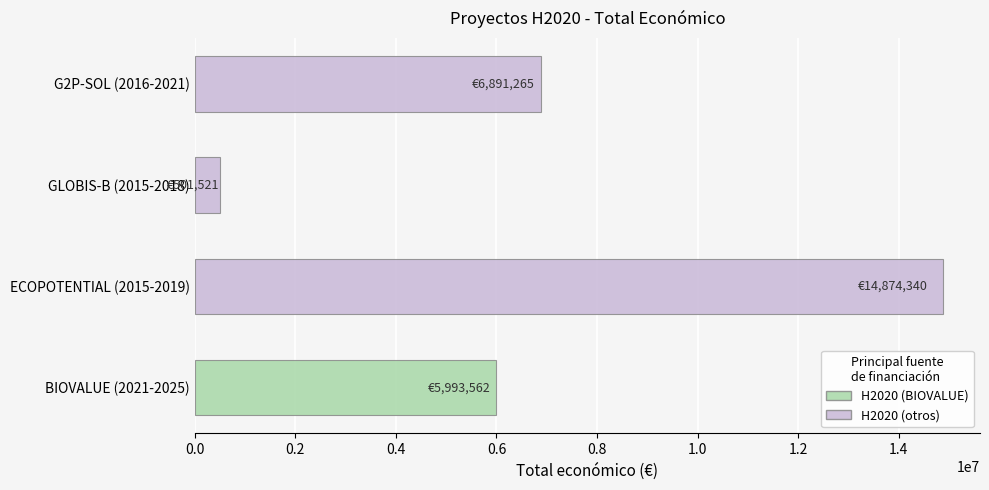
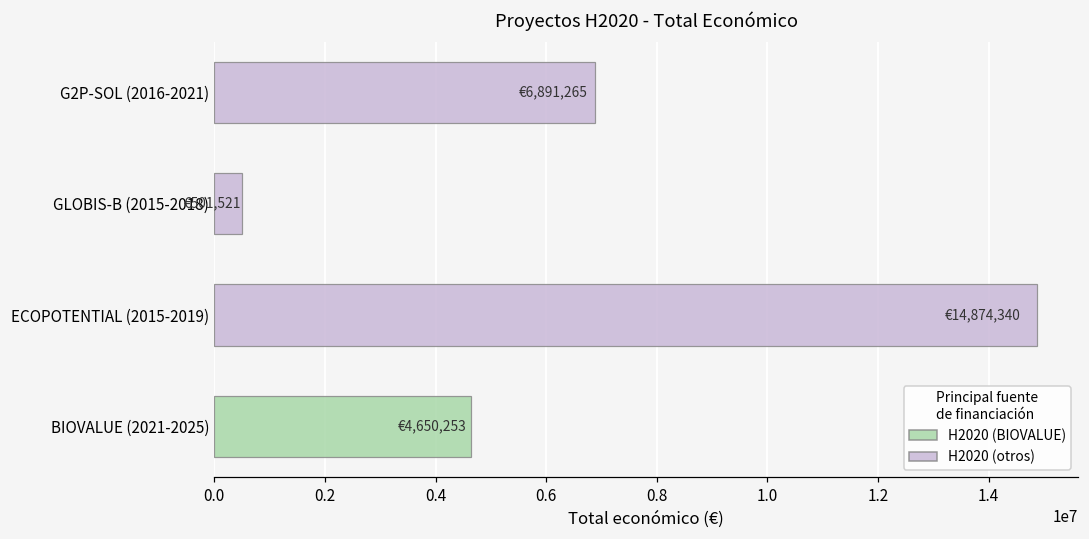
BIOVALUE (2021-2025): €5,993,562 -> €4,650,253
